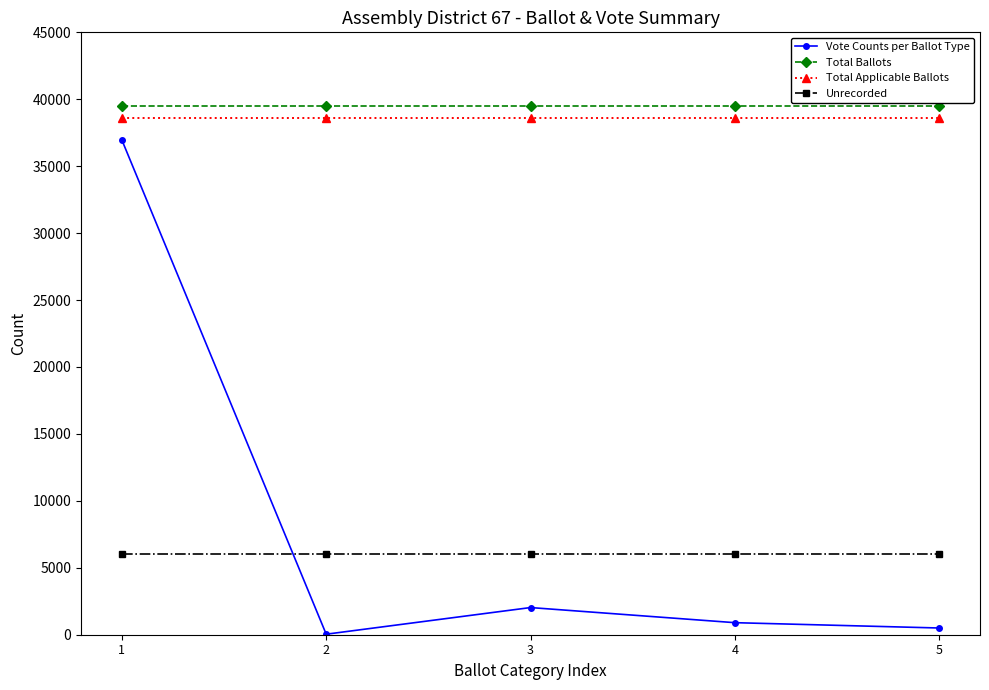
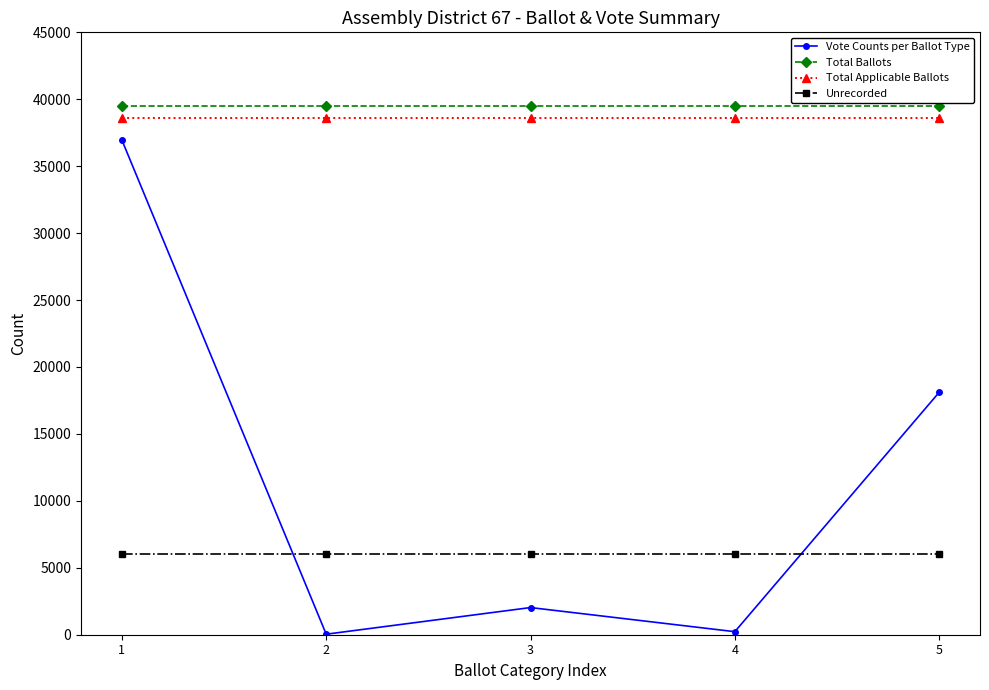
Vote Counts per Ballot Type, 4: 900 -> 200
Vote Counts per Ballot Type, 5: 500 -> 18100
